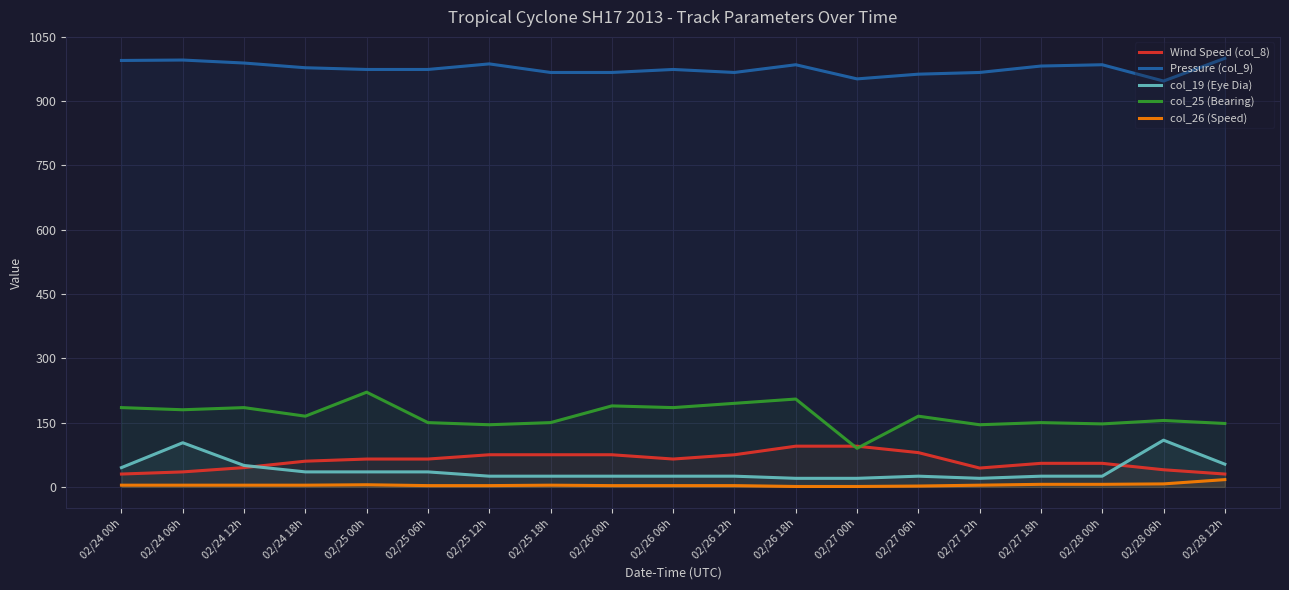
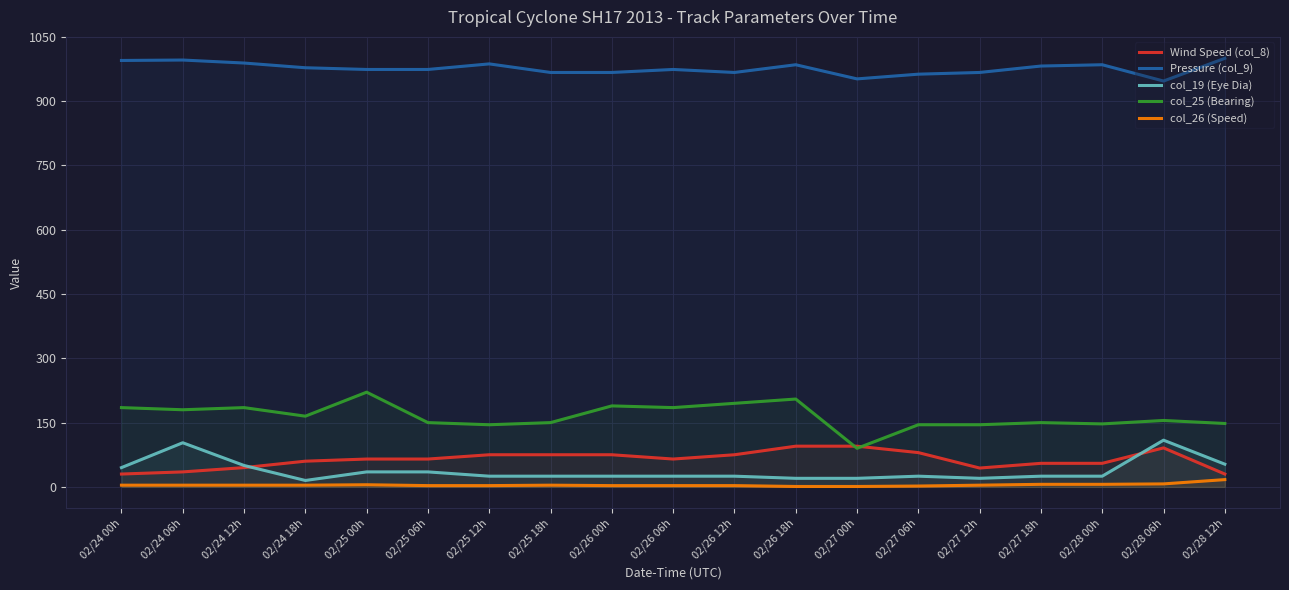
col_19 (Eye Dia), 02/24 18h: 40 -> 20
col_25 (Bearing), 02/27 06h: 170 -> 150
Wind Speed (col_8), 02/28 06h: 40 -> 90
